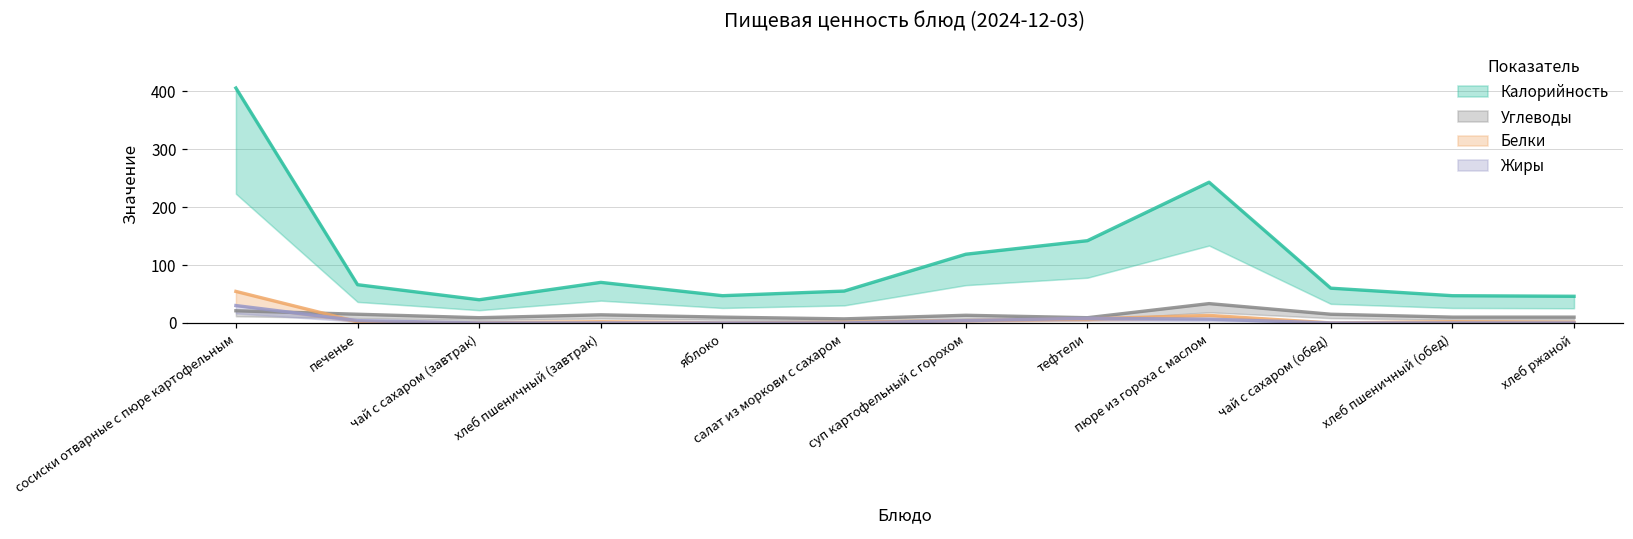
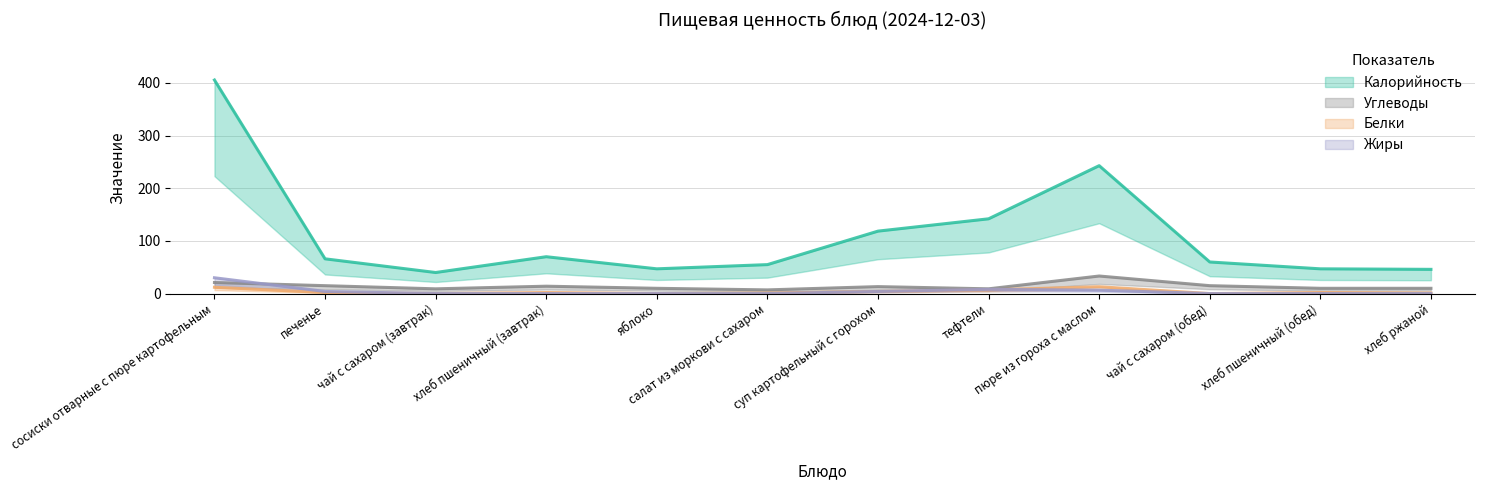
Белки, сосиски отварные с пюре картофельным: 50 -> 10
